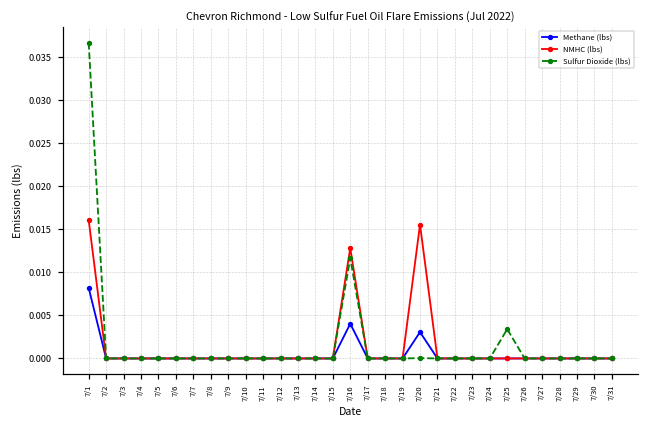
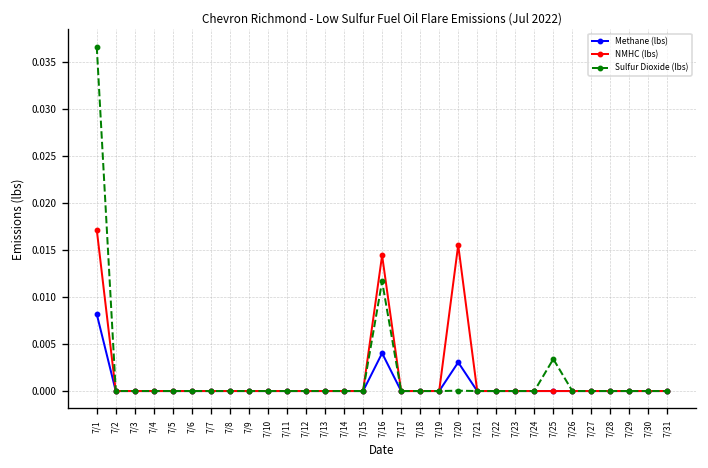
NMHC (lbs), 7/1: 0.016 -> 0.017
NMHC (lbs), 7/16: 0.013 -> 0.014
